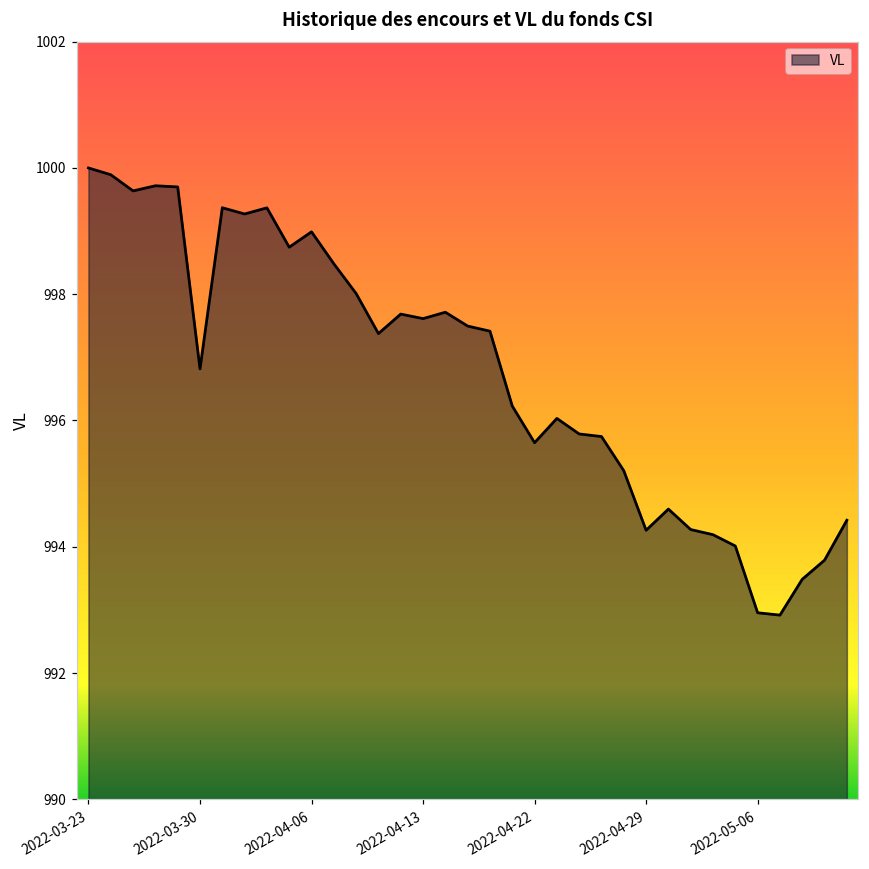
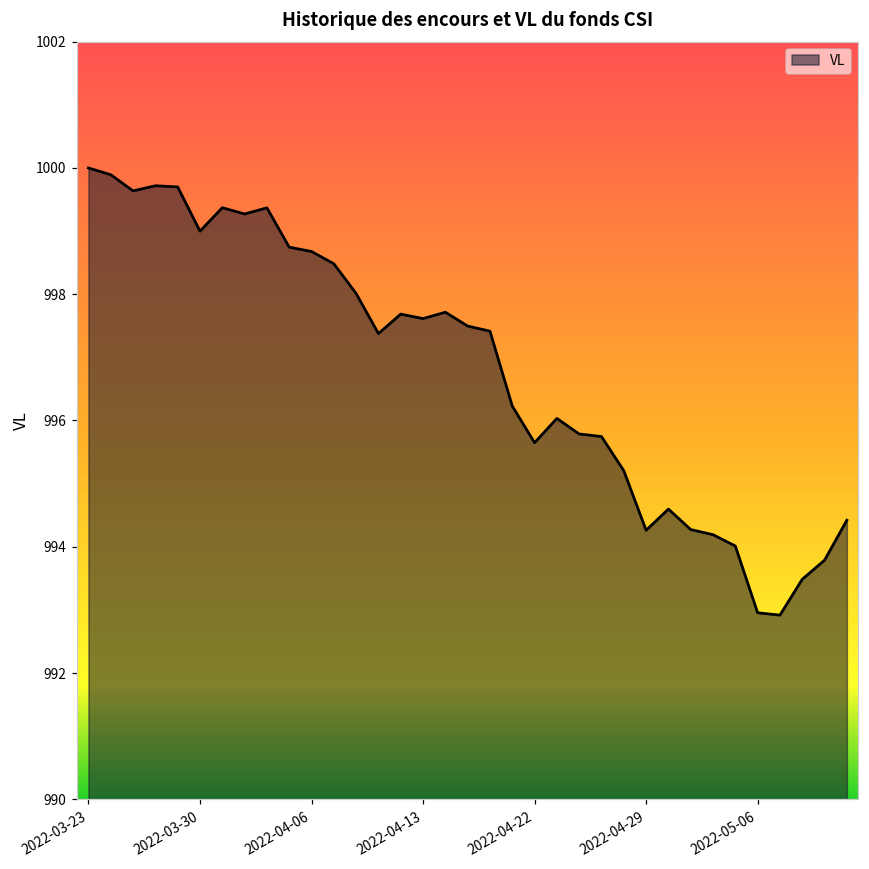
2022-03-30: 996.8 -> 999.0
2022-04-06: 999.0 -> 998.7
